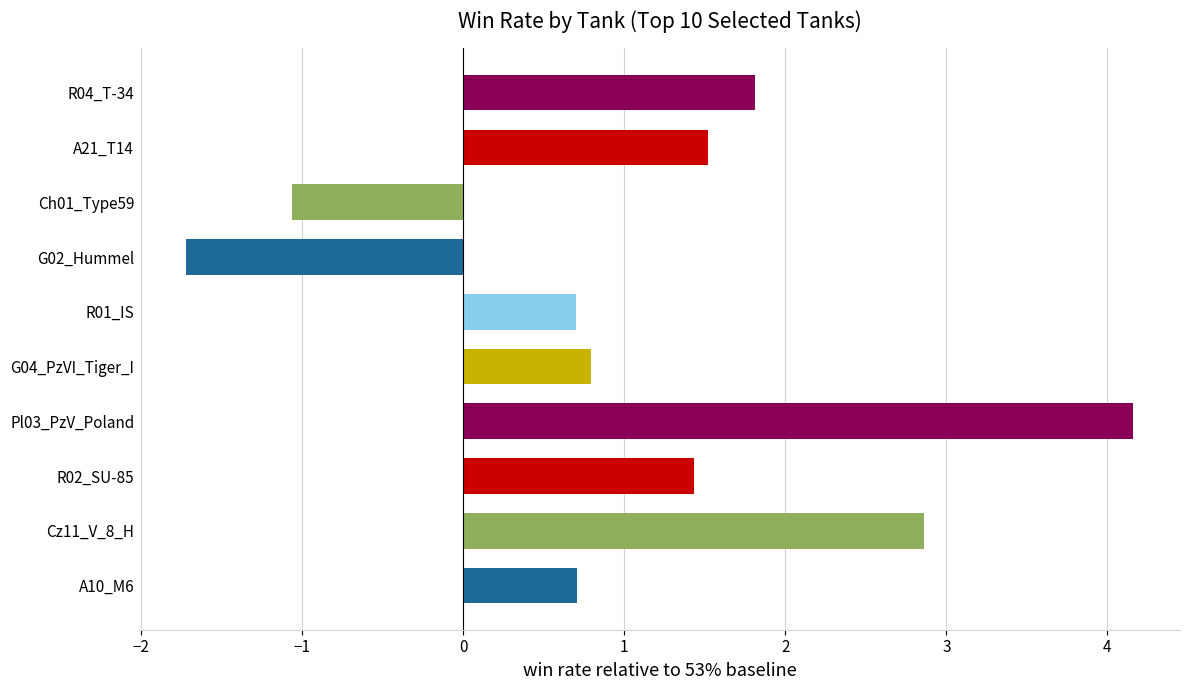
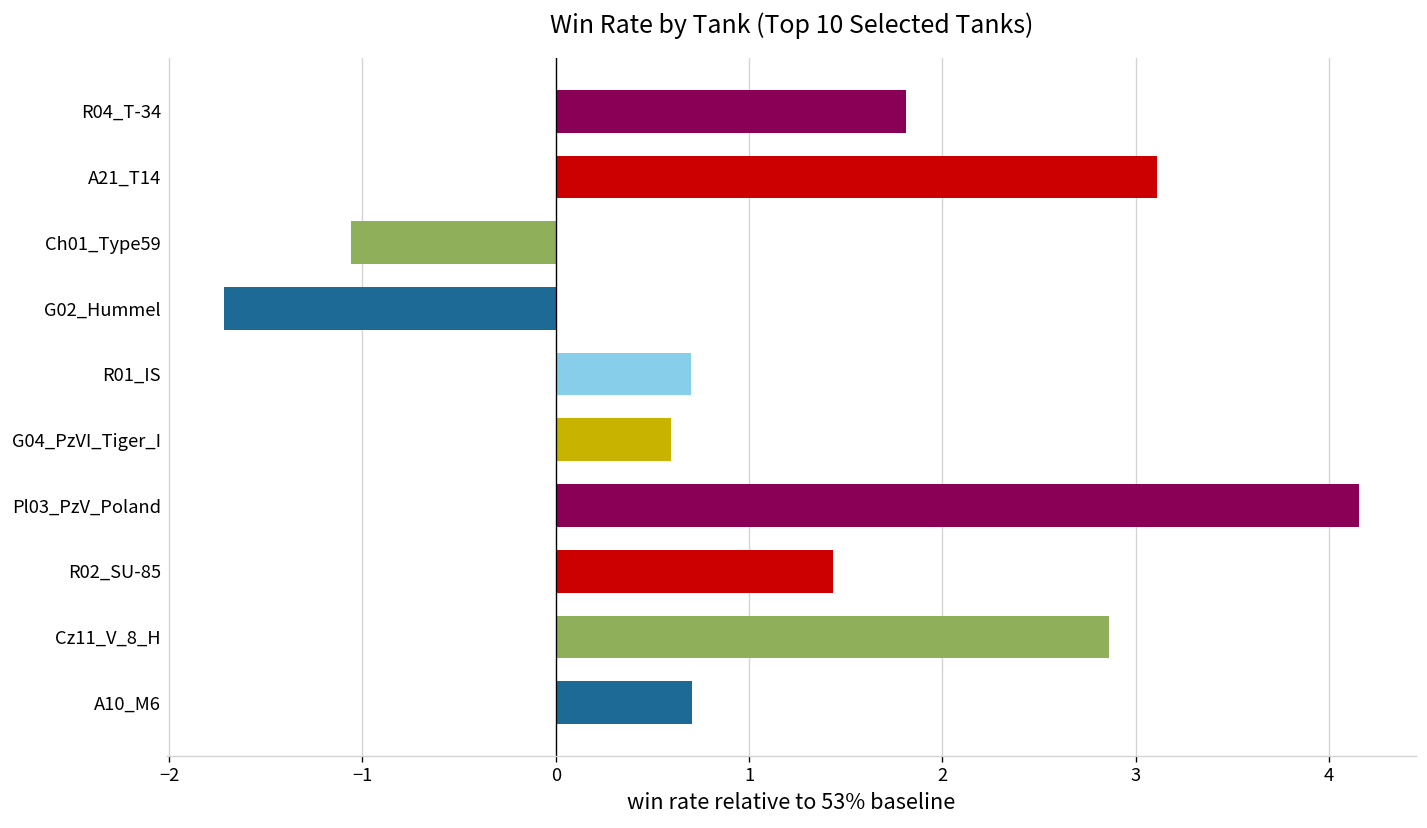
A21_T14: 1.52 -> 3.11
G04_PzVI_Tiger_I: 0.79 -> 0.60
